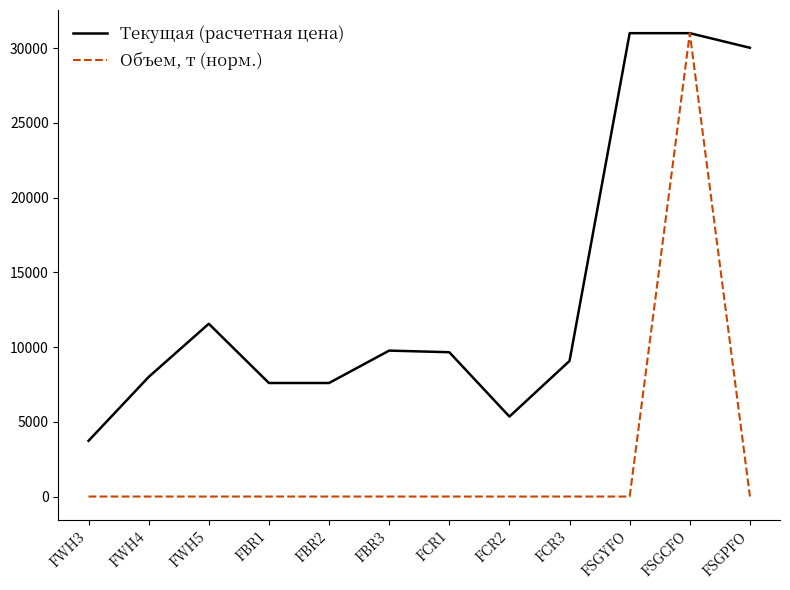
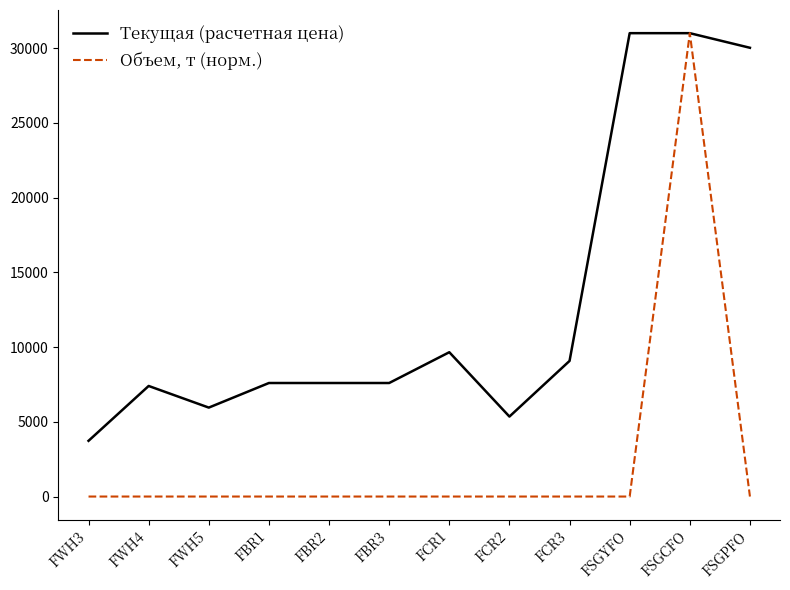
Текущая (расчетная цена), FWH4: 8000 -> 7400
Текущая (расчетная цена), FWH5: 11600 -> 6000
Текущая (расчетная цена), FBR3: 9800 -> 7600
